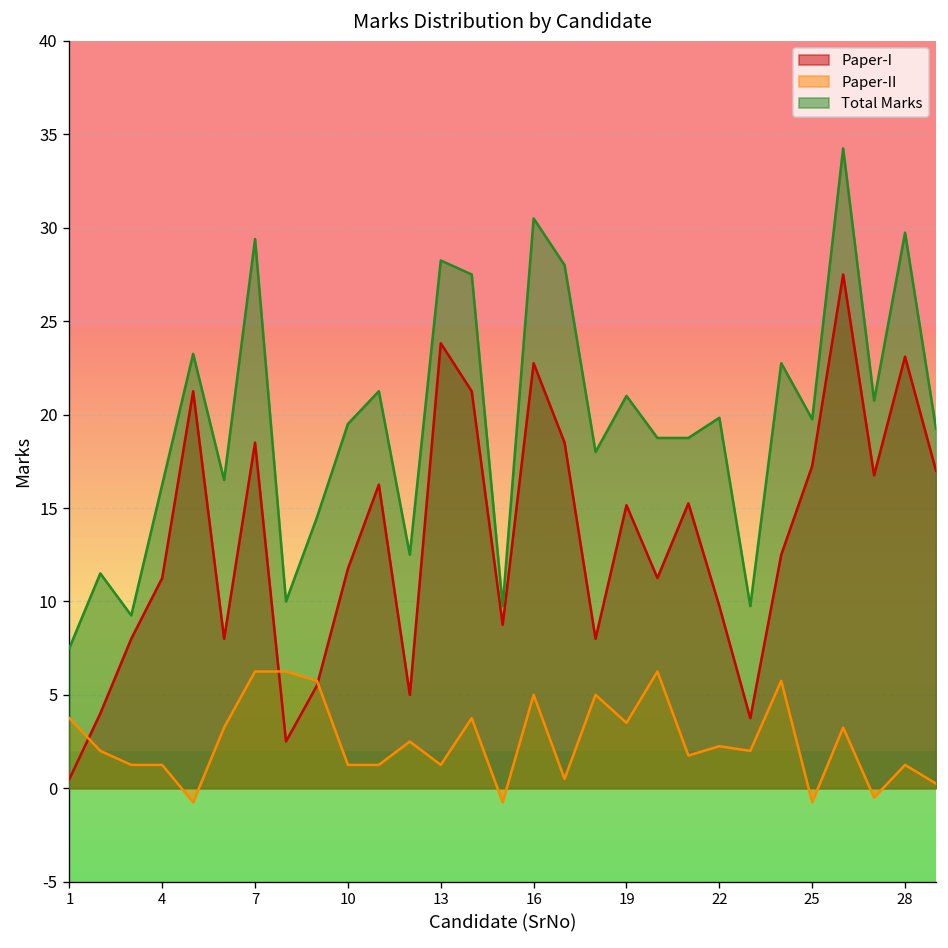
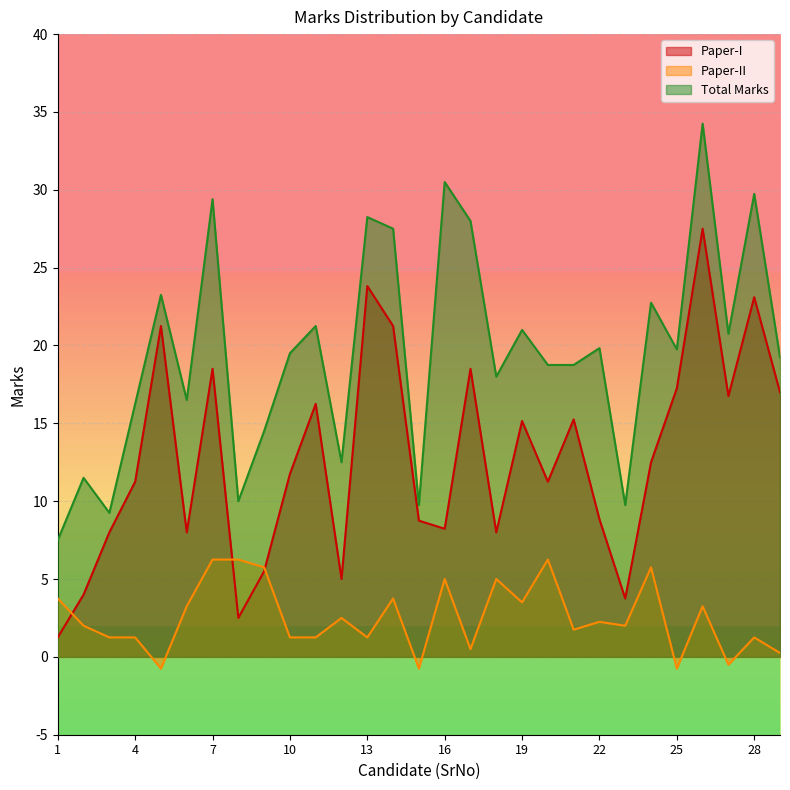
Paper-I, 1: 0.5 -> 1.3
Paper-I, 16: 22.8 -> 8.2
Paper-I, 22: 9.8 -> 8.8
